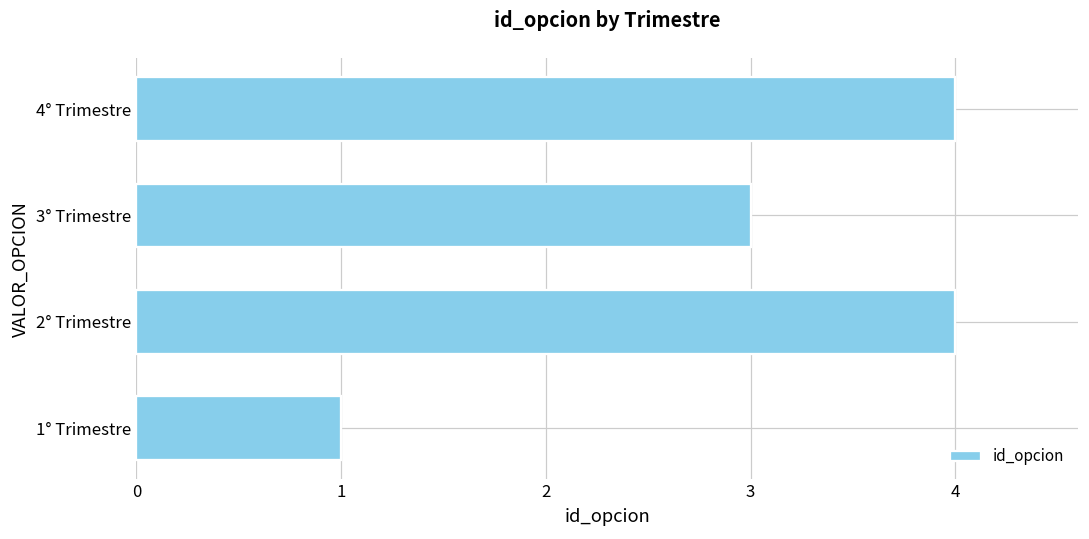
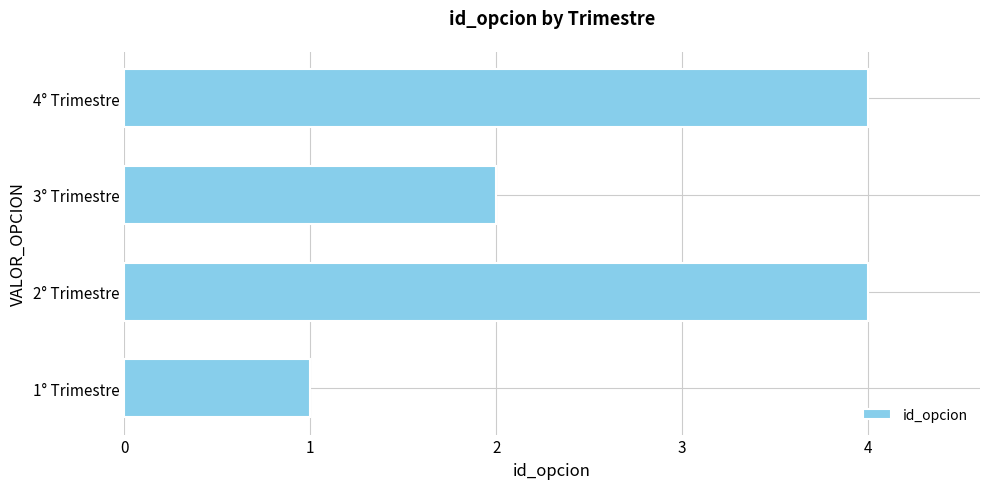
3° Trimestre: 3 -> 2
